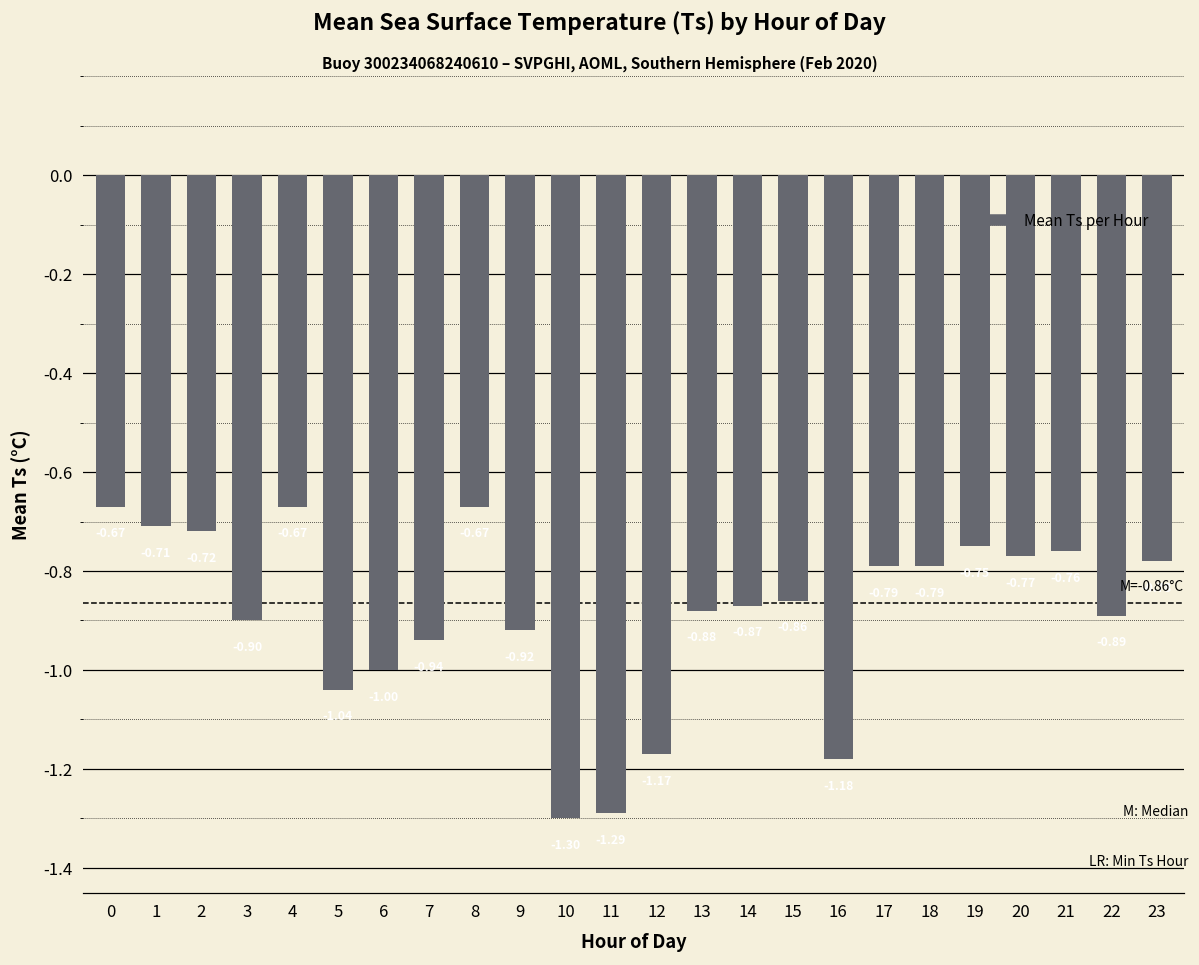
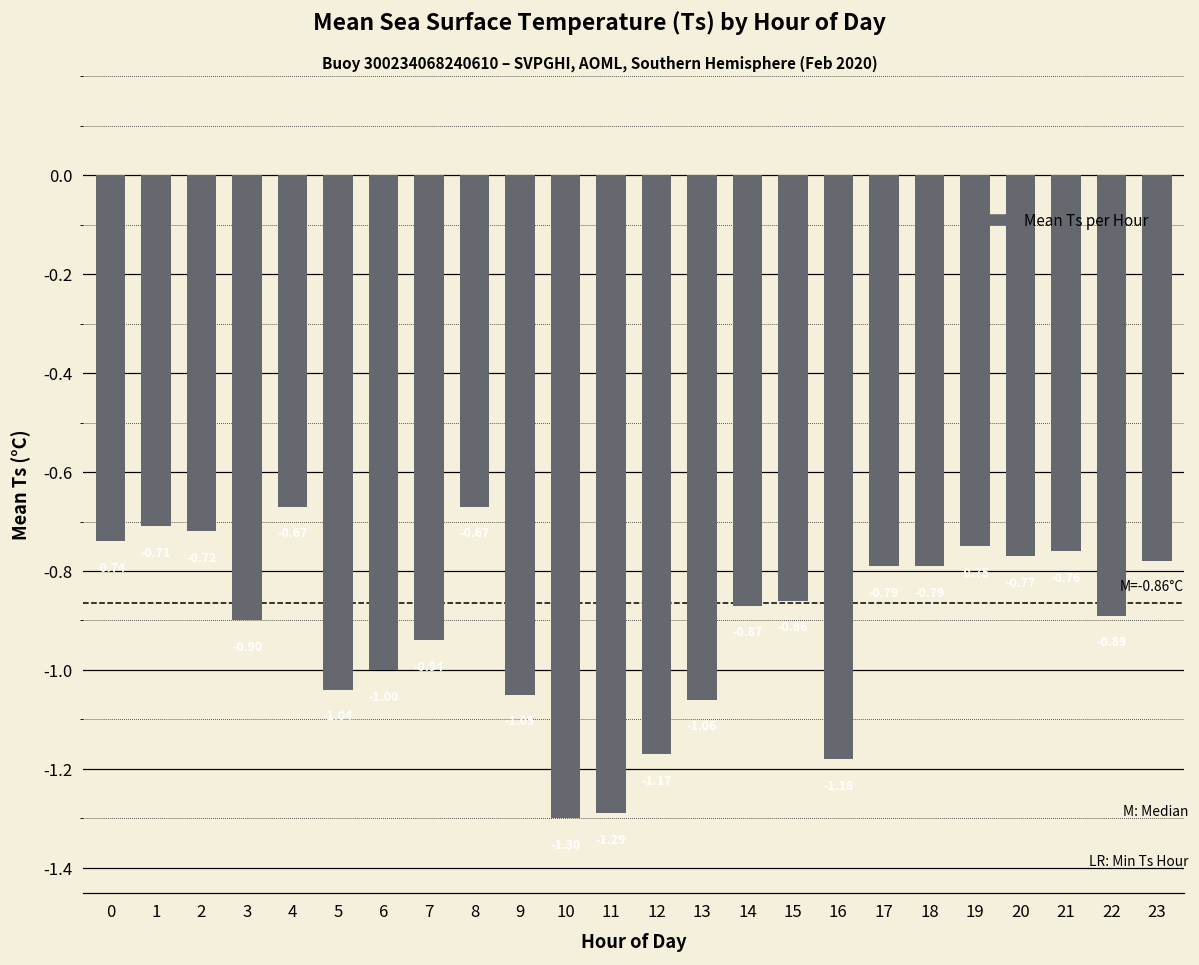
0: -0.67 -> -0.74
9: -0.92 -> -1.05
13: -0.88 -> -1.06
